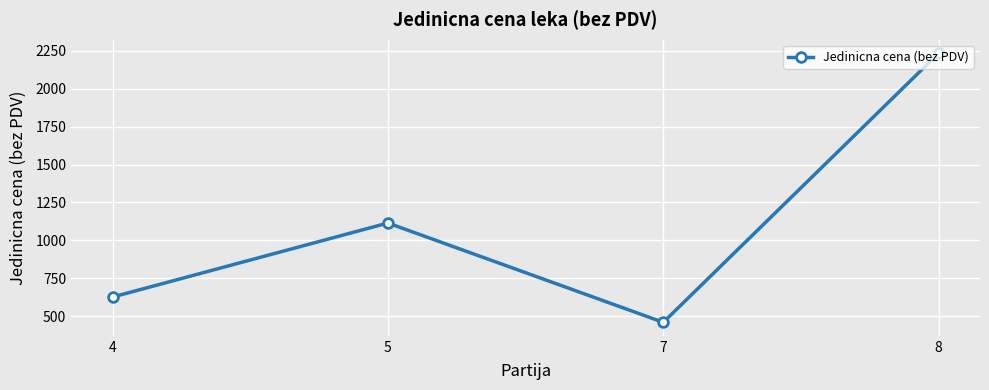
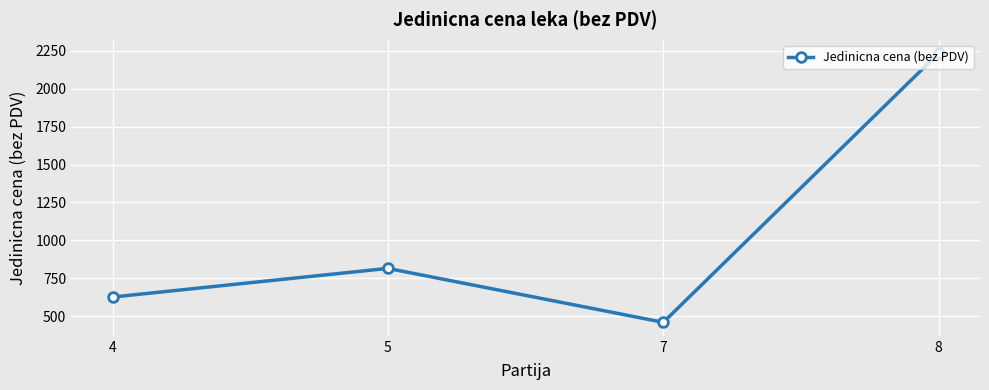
5: 1110 -> 810
